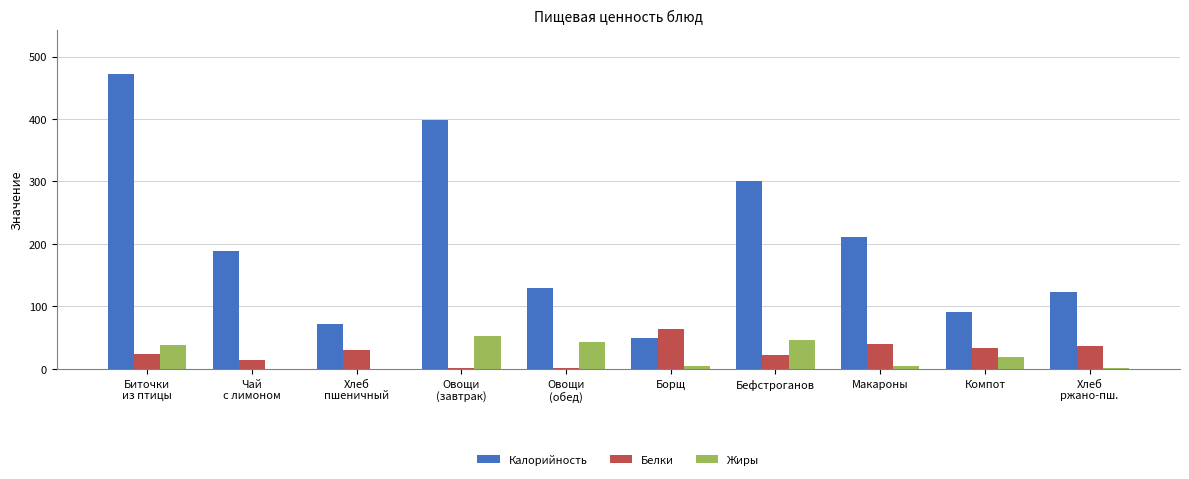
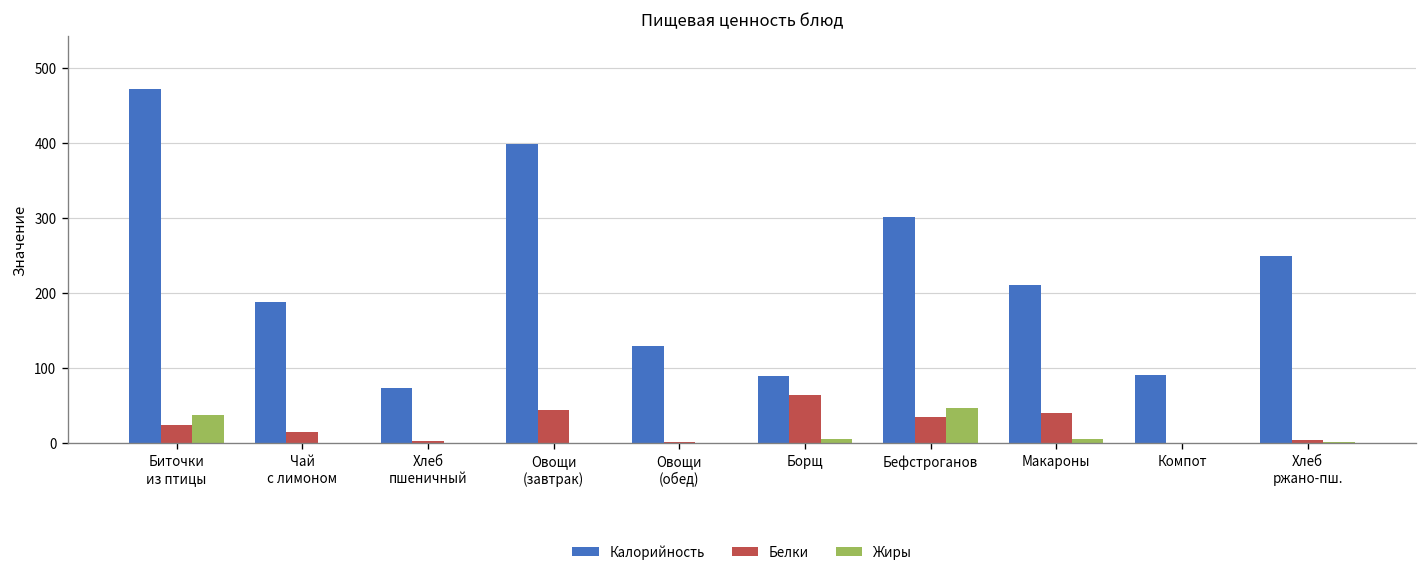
Белки, Хлеб пшеничный: 30 -> 0
Белки, Овощи (завтрак): 0 -> 40
Жиры, Овощи (завтрак): 50 -> 0
Жиры, Овощи (обед): 40 -> 0
Калорийность, Борщ: 50 -> 90
Белки, Бефстроганов: 20 -> 40
Белки, Компот: 30 -> 0
Жиры, Компот: 20 -> 0
Калорийность, Хлеб ржано-пш.: 120 -> 250
Белки, Хлеб ржано-пш.: 40 -> 0
